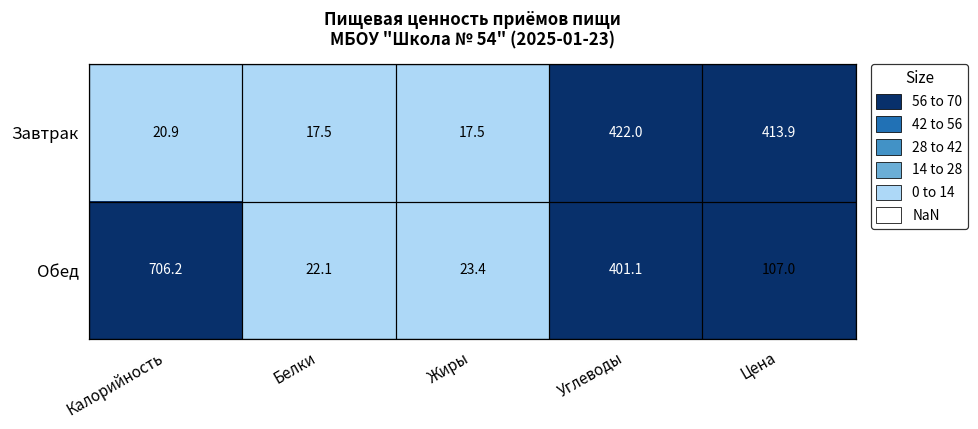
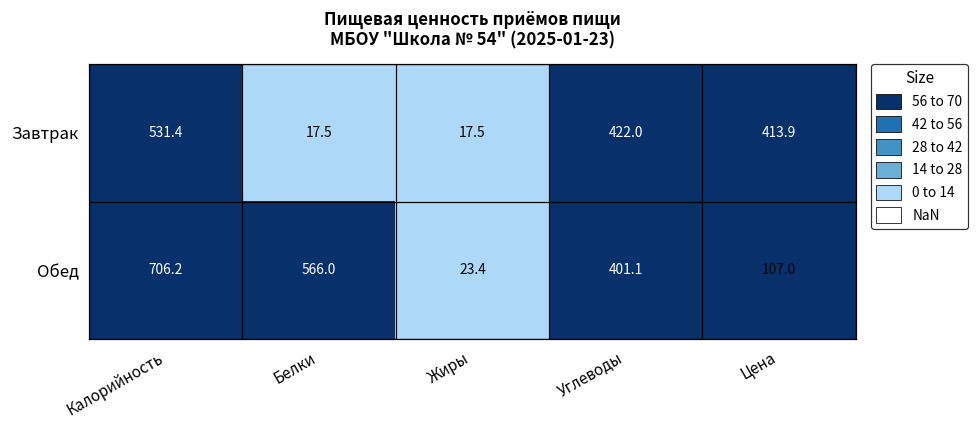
Завтрак, Калорийность: 20.9 -> 531.4
Обед, Белки: 22.1 -> 566.0
